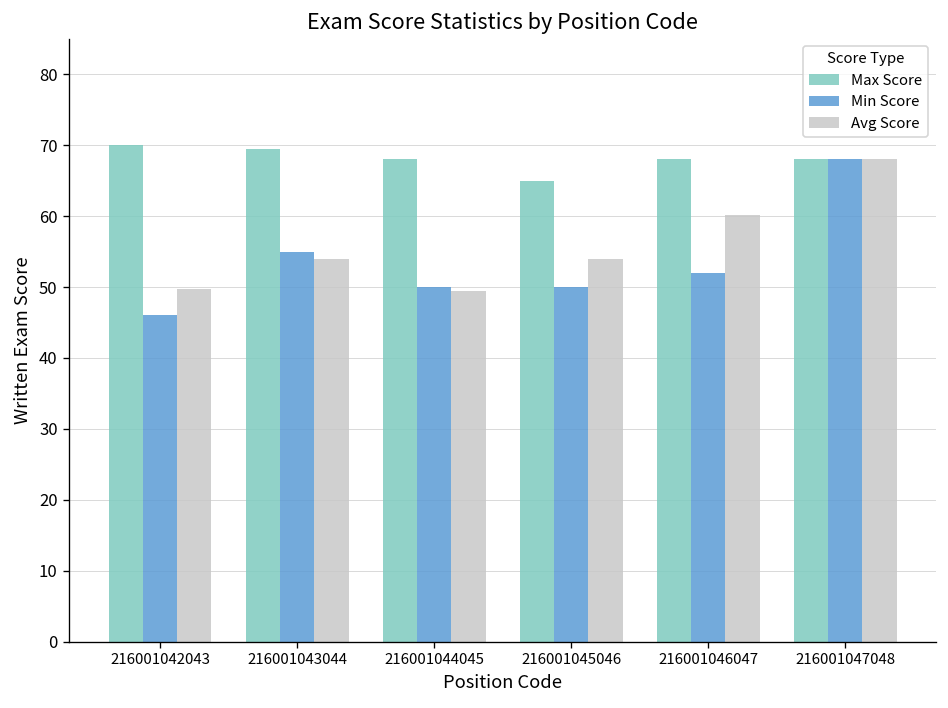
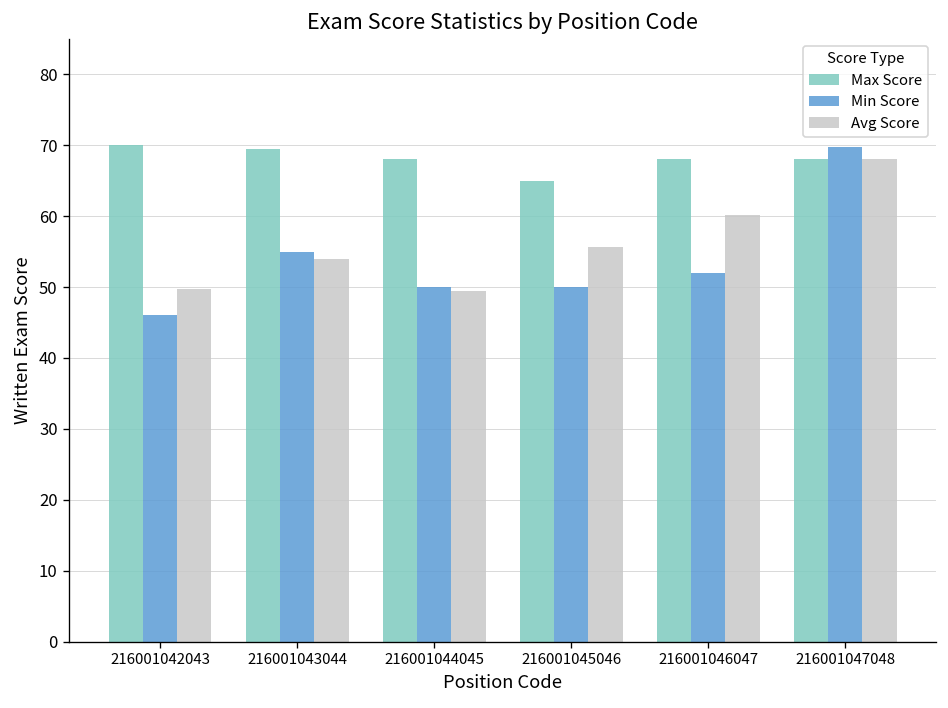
Avg Score, 216001045046: 54 -> 56
Min Score, 216001047048: 68 -> 70
